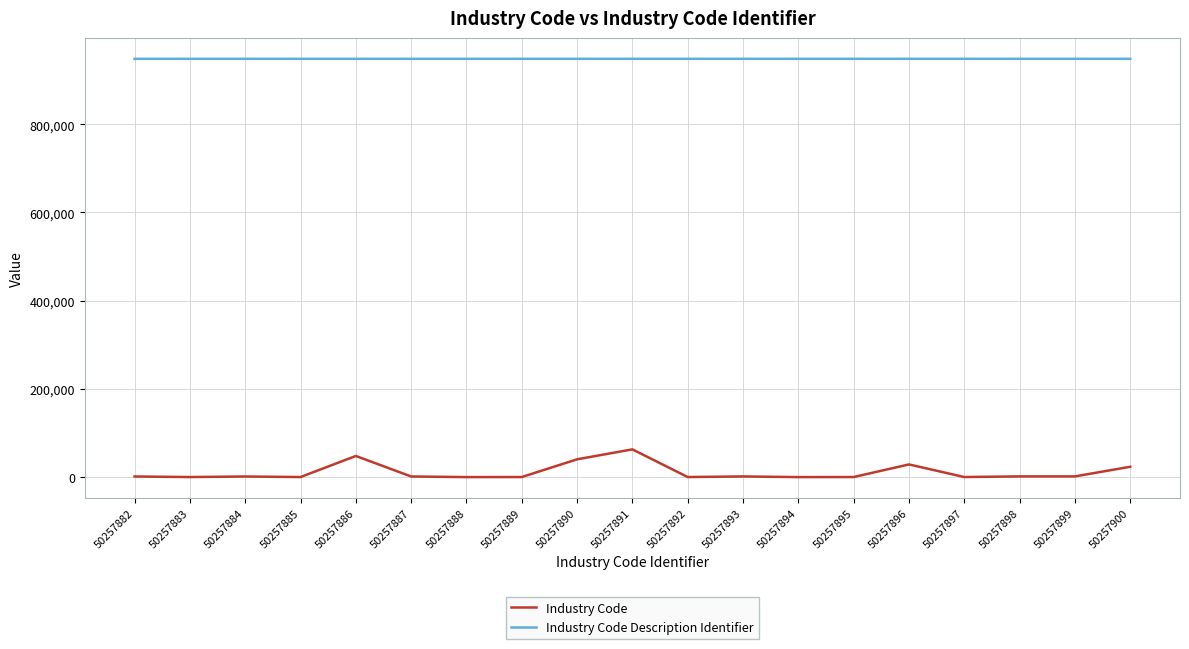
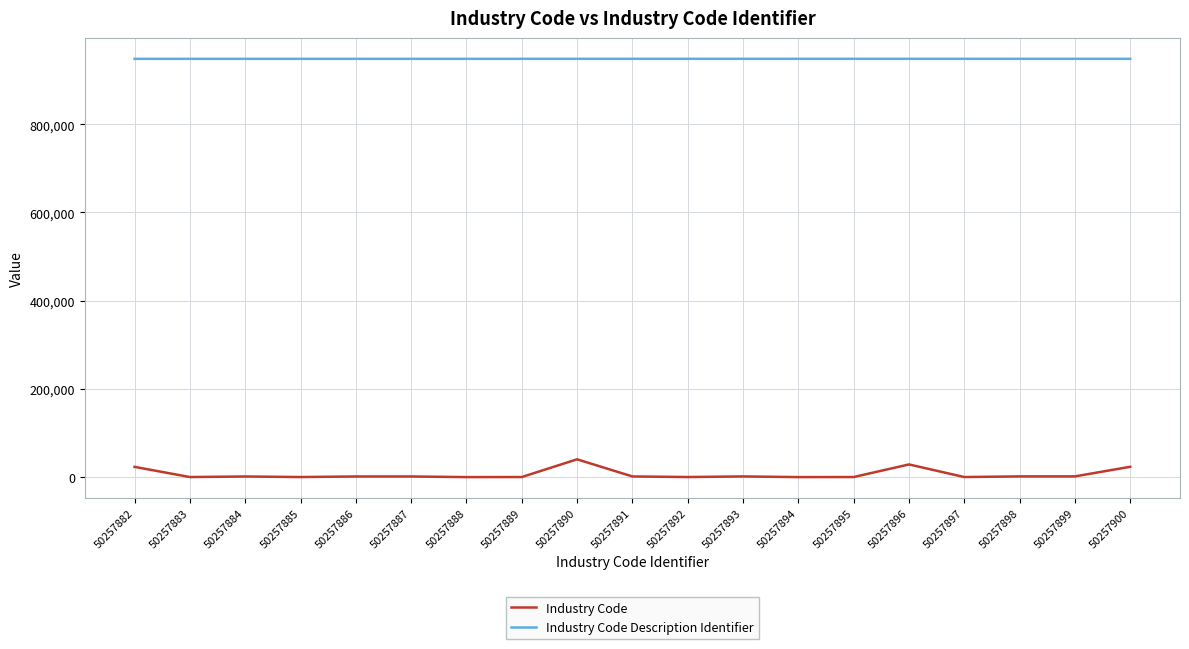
Industry Code, 50257882: 0 -> 20,000
Industry Code, 50257886: 50,000 -> 0
Industry Code, 50257891: 60,000 -> 0
